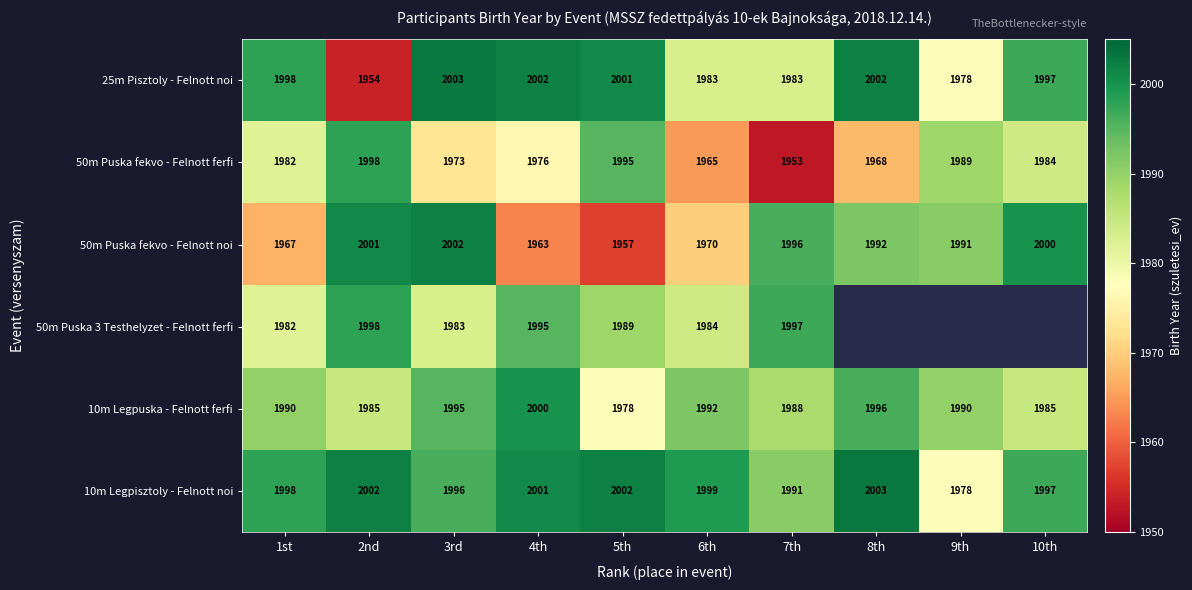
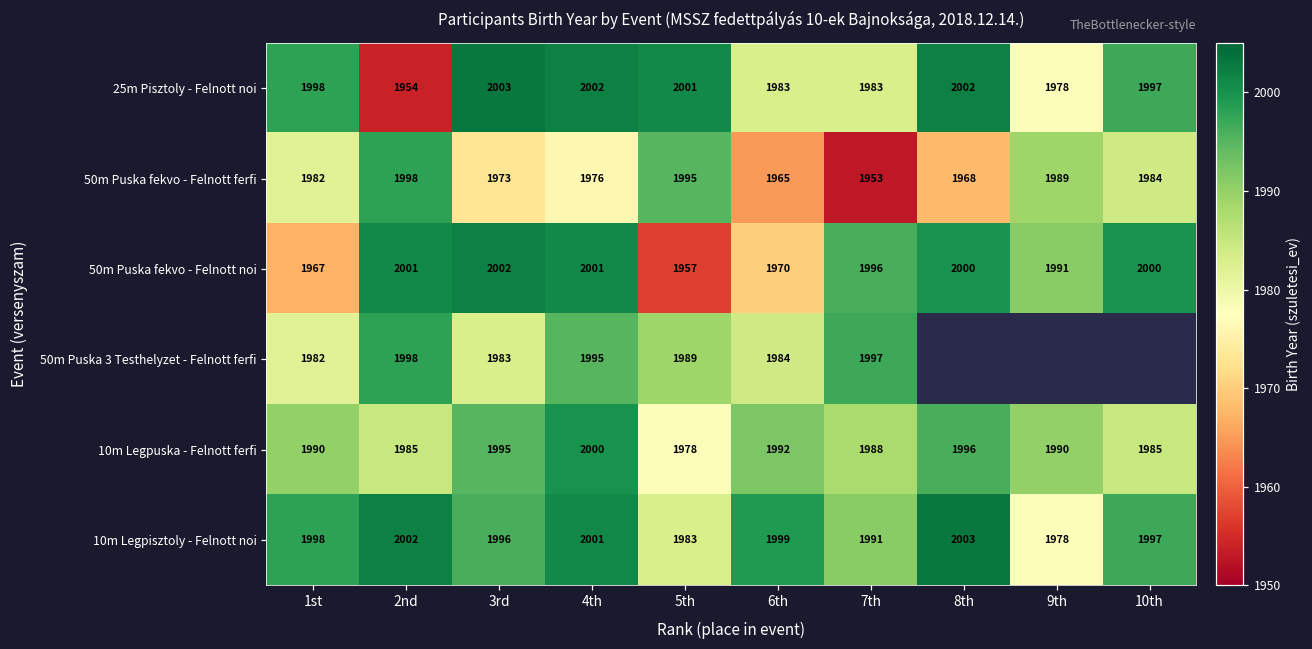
50m Puska fekvo - Felnott noi, 4th: 1963 -> 2001
50m Puska fekvo - Felnott noi, 8th: 1992 -> 2000
10m Legpisztoly - Felnott noi, 5th: 2002 -> 1983
